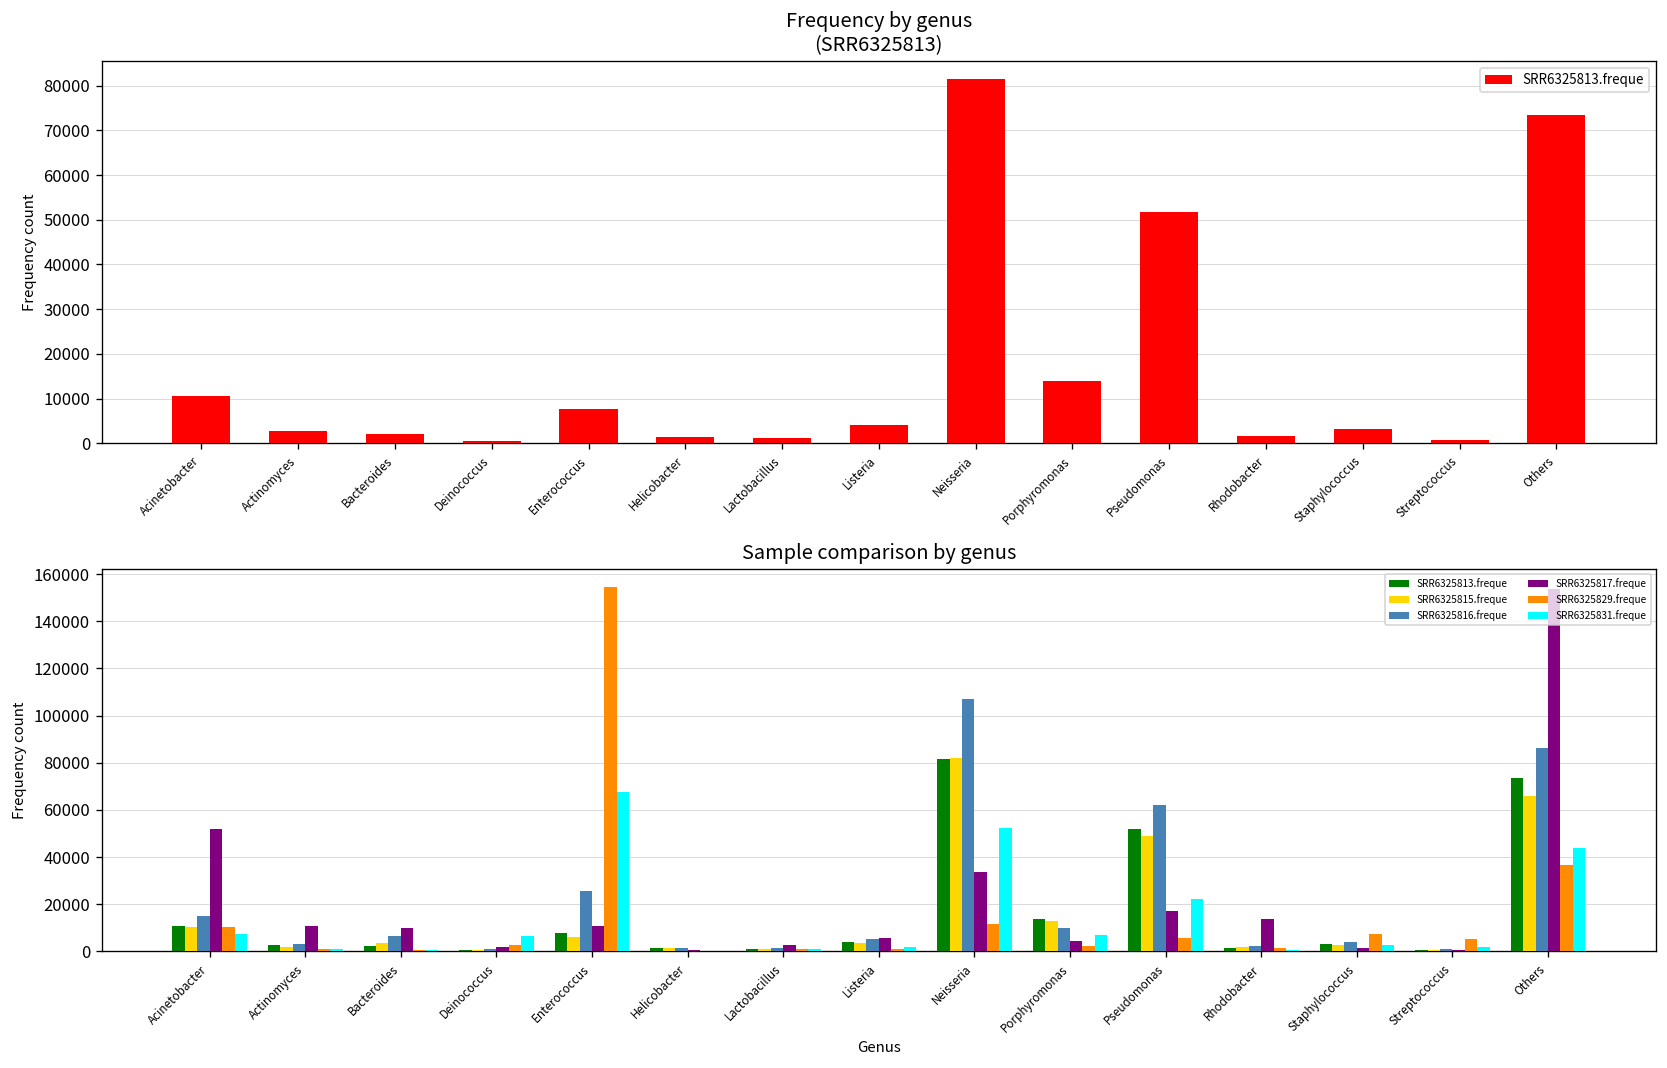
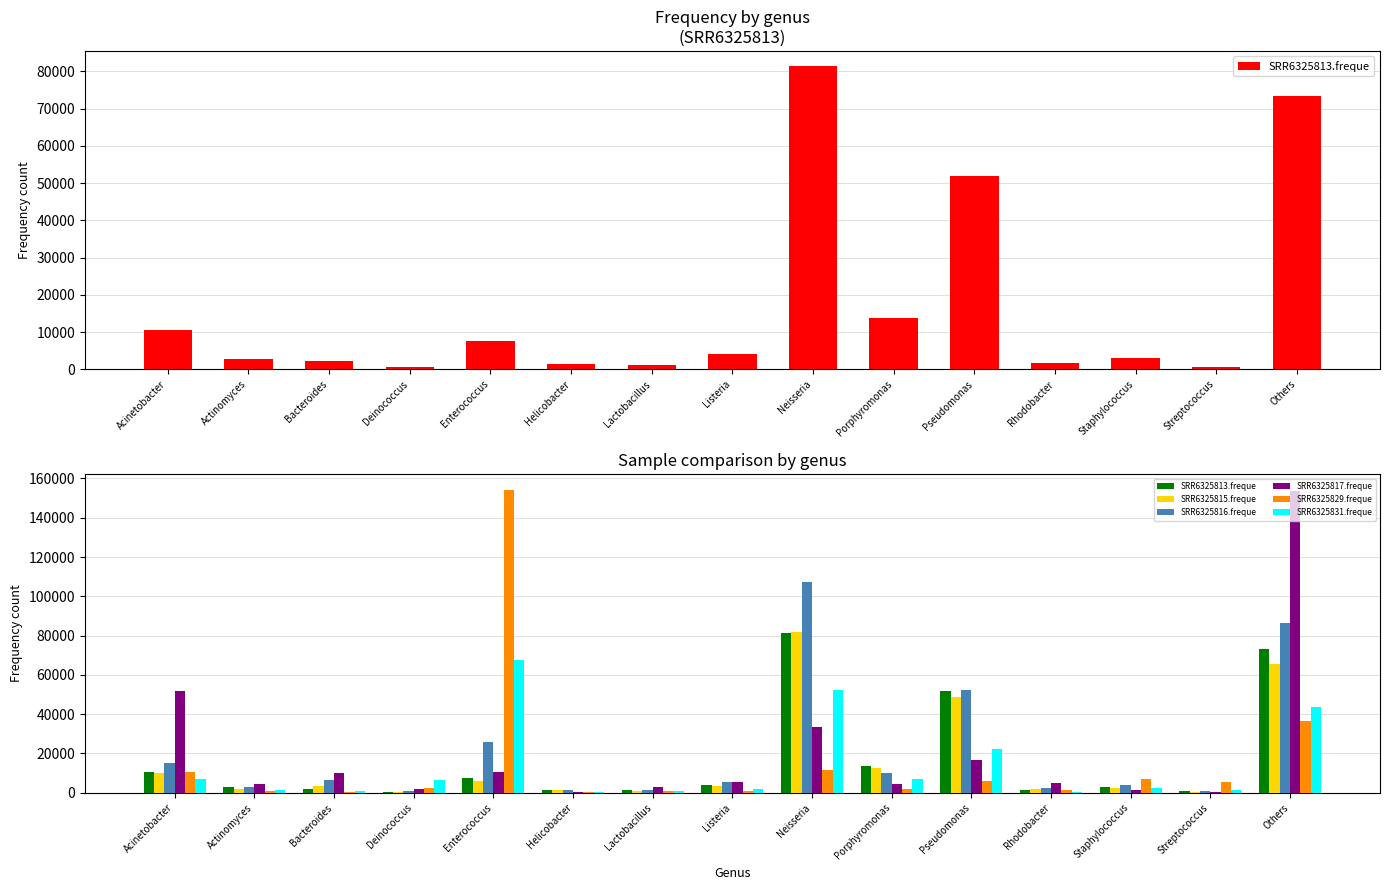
Sample comparison by genus, SRR6325817.freque, Actinomyces: 11000 -> 4000
Sample comparison by genus, SRR6325816.freque, Pseudomonas: 62000 -> 52000
Sample comparison by genus, SRR6325817.freque, Rhodobacter: 14000 -> 5000
